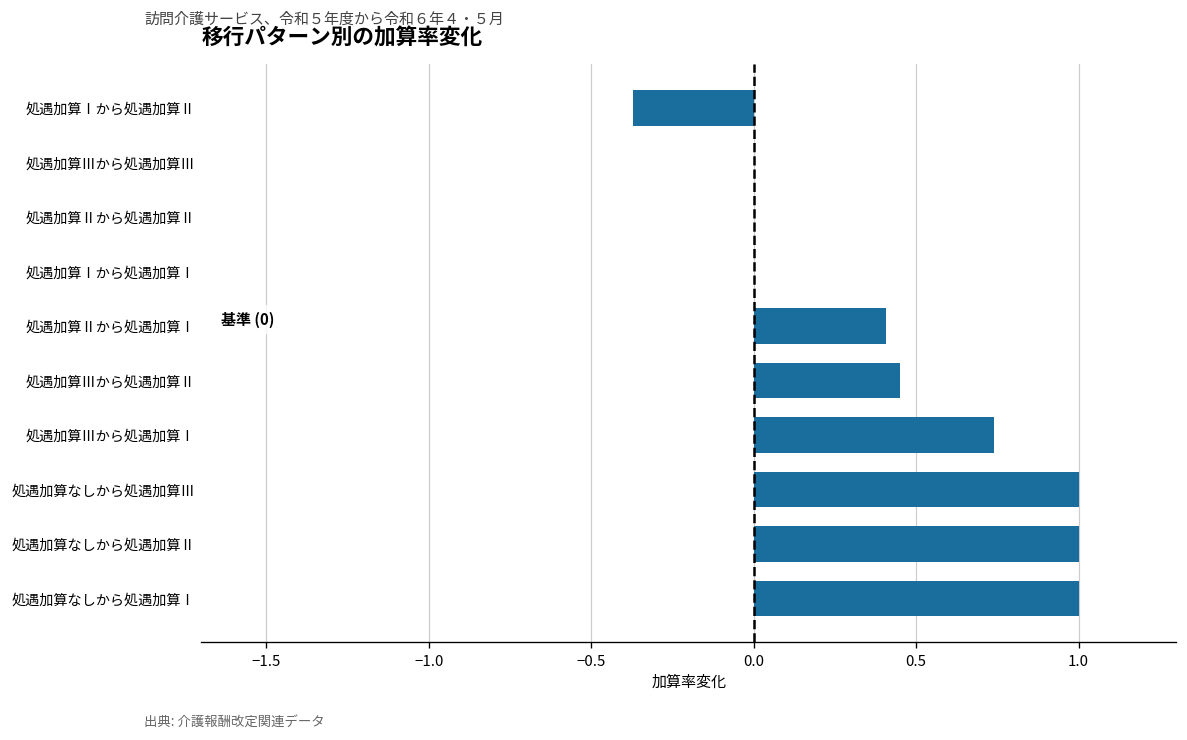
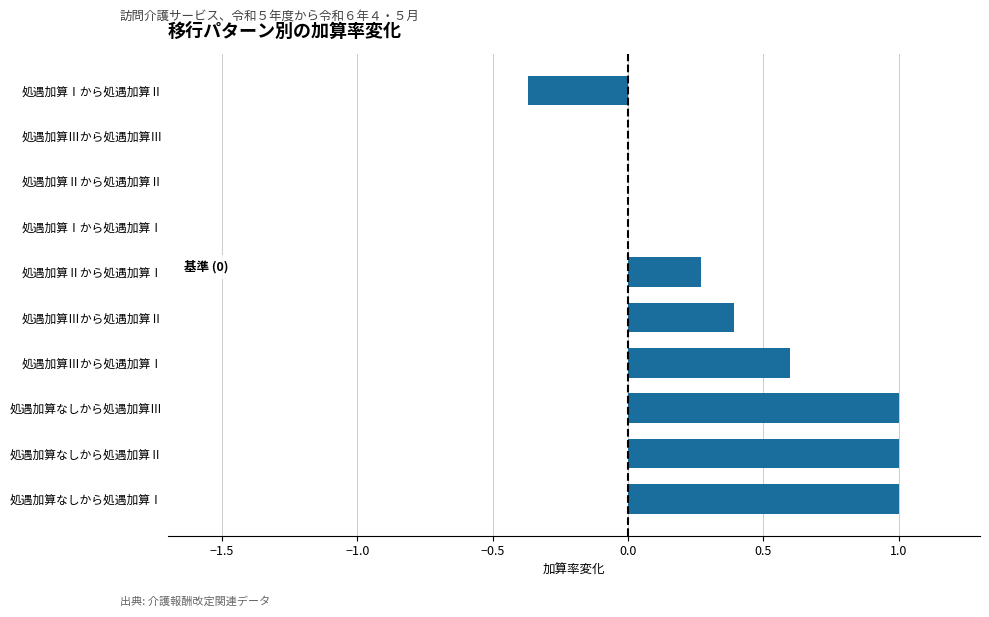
処遇加算Ⅱから処遇加算Ⅰ: 0.41 -> 0.27
処遇加算Ⅲから処遇加算Ⅱ: 0.45 -> 0.39
処遇加算Ⅲから処遇加算Ⅰ: 0.74 -> 0.60
